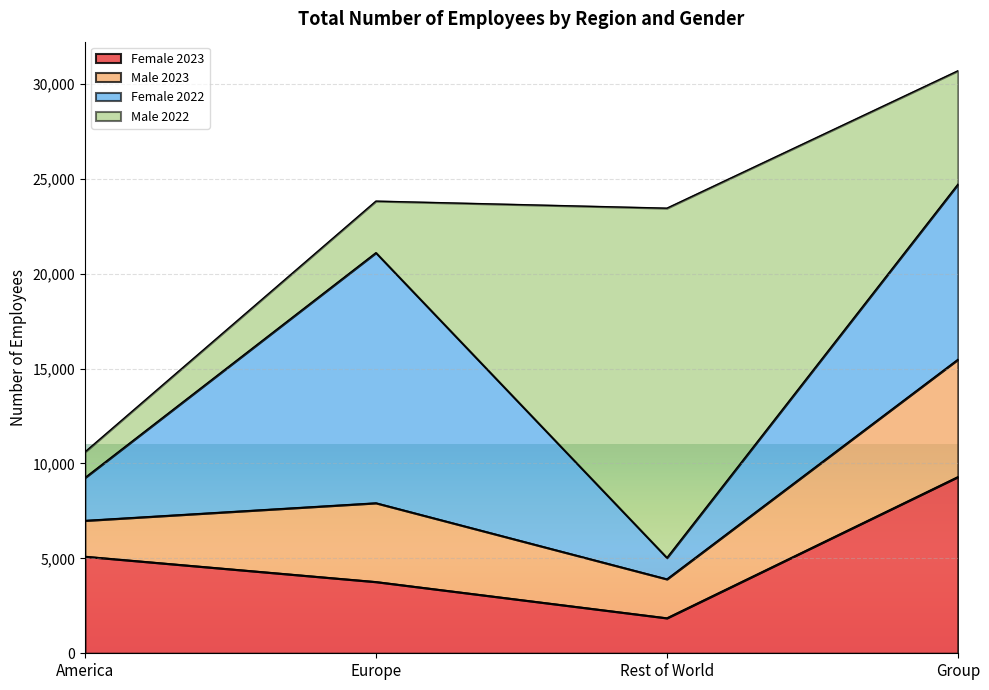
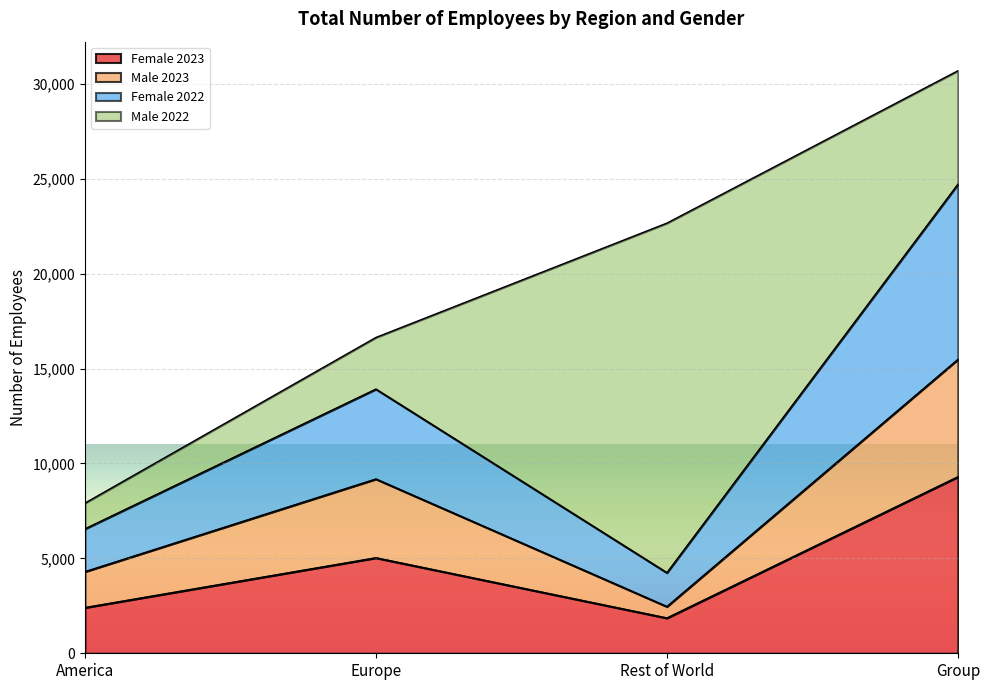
Female 2023, America: 5,100 -> 2,400
Female 2023, Europe: 3,800 -> 5,000
Female 2022, Europe: 13,200 -> 4,700
Male 2023, Rest of World: 2,100 -> 600
Female 2022, Rest of World: 1,100 -> 1,800
